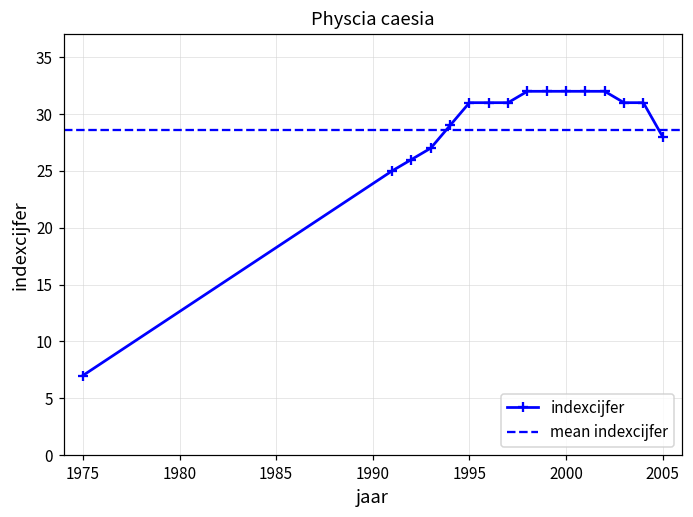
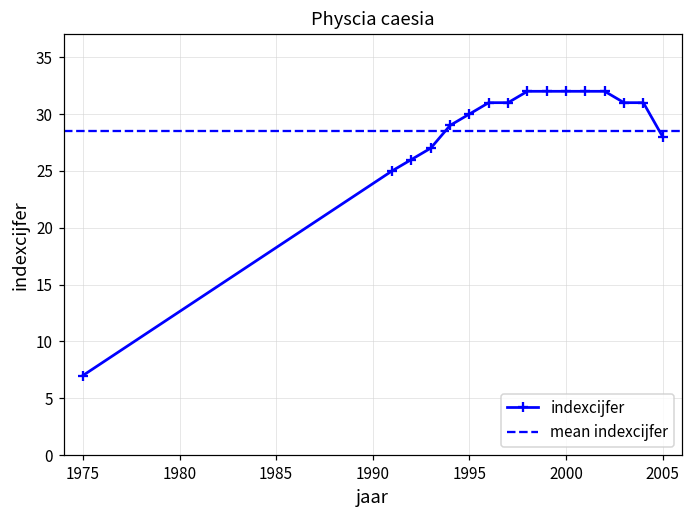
1995: 31 -> 30
